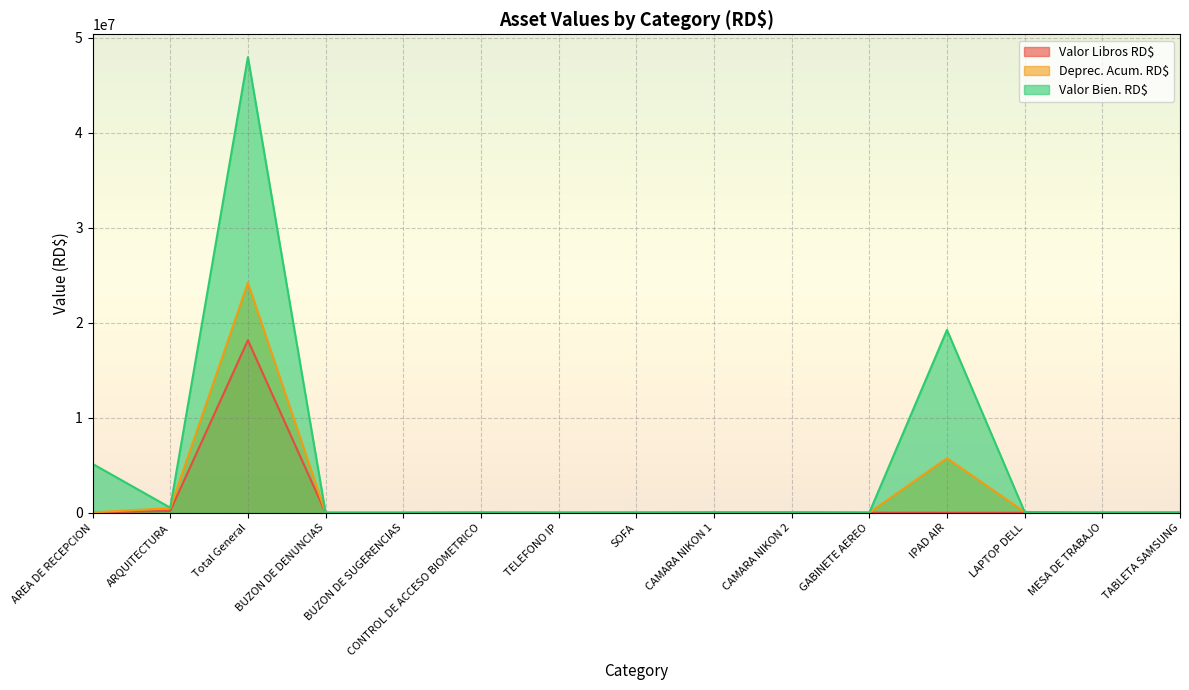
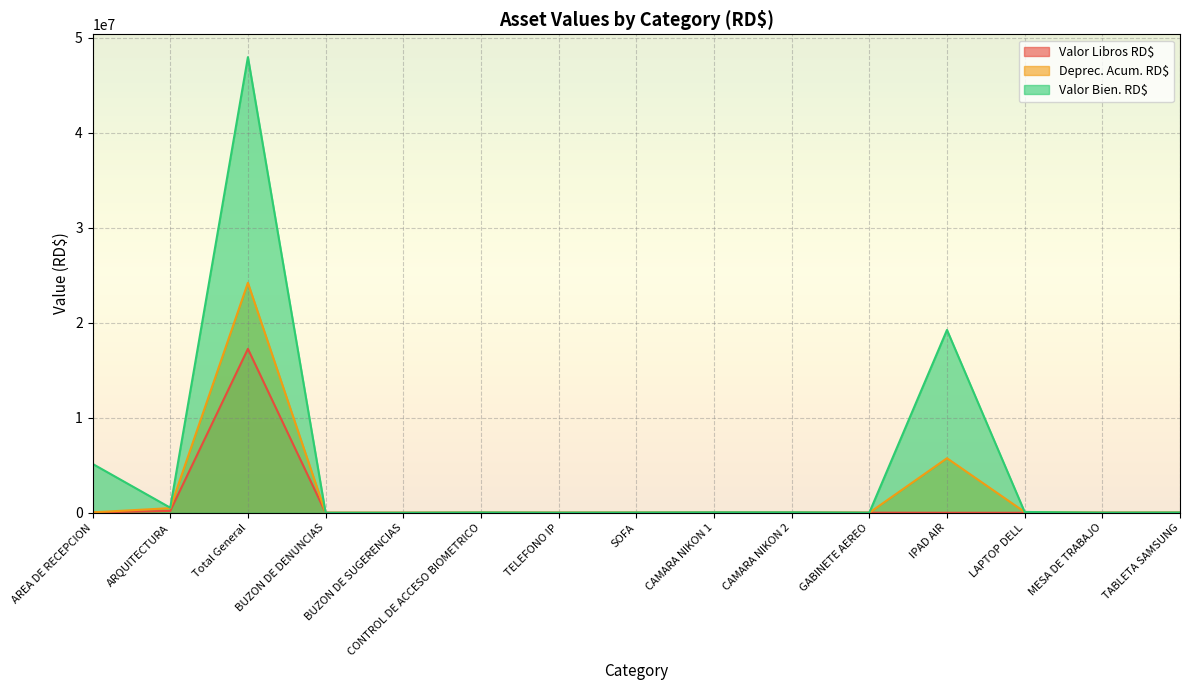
Valor Libros RD$, Total General: 18000000 -> 17000000
